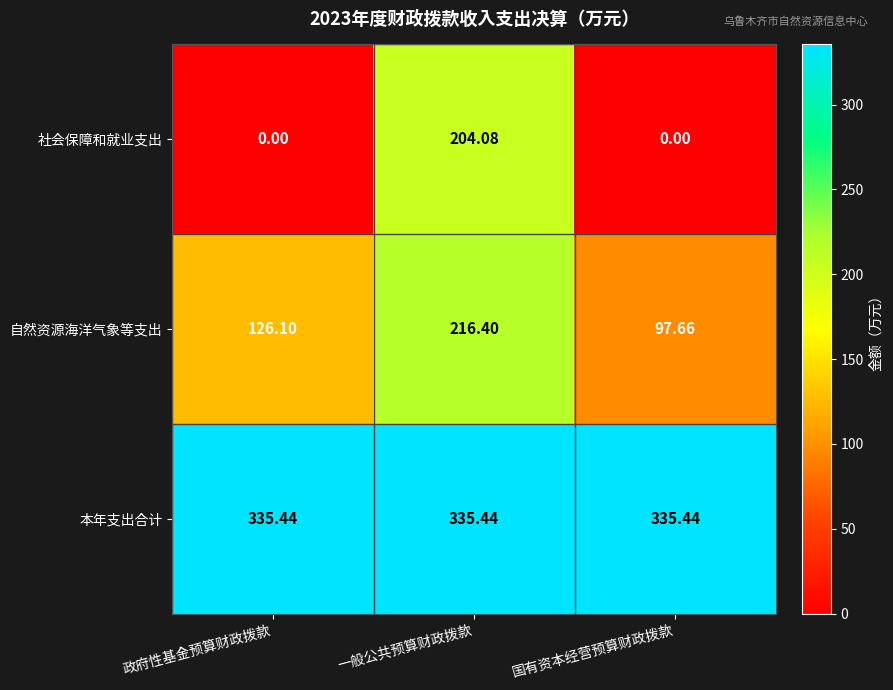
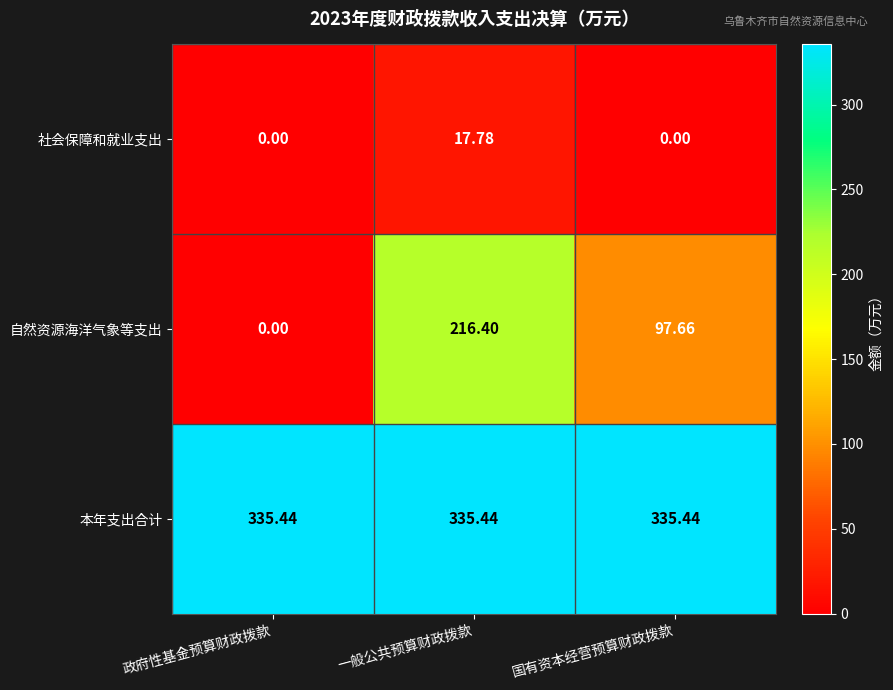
社会保障和就业支出, 一般公共预算财政拨款: 204.08 -> 17.78
自然资源海洋气象等支出, 政府性基金预算财政拨款: 126.10 -> 0.00
